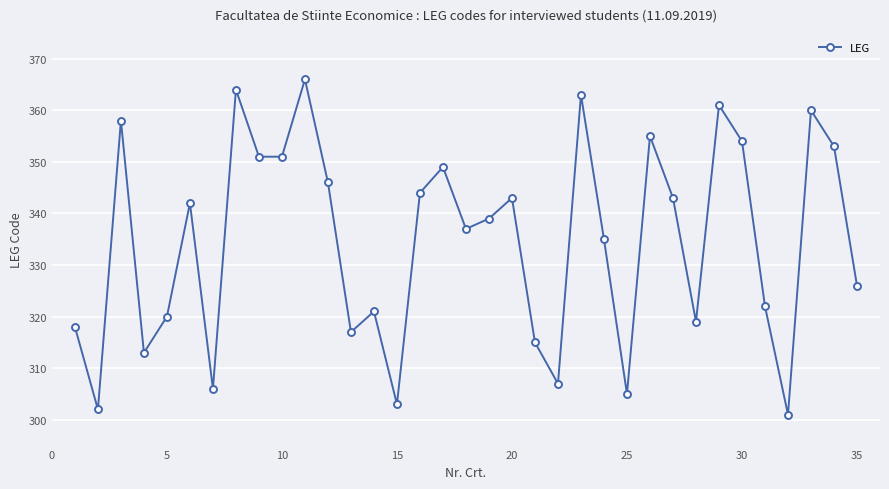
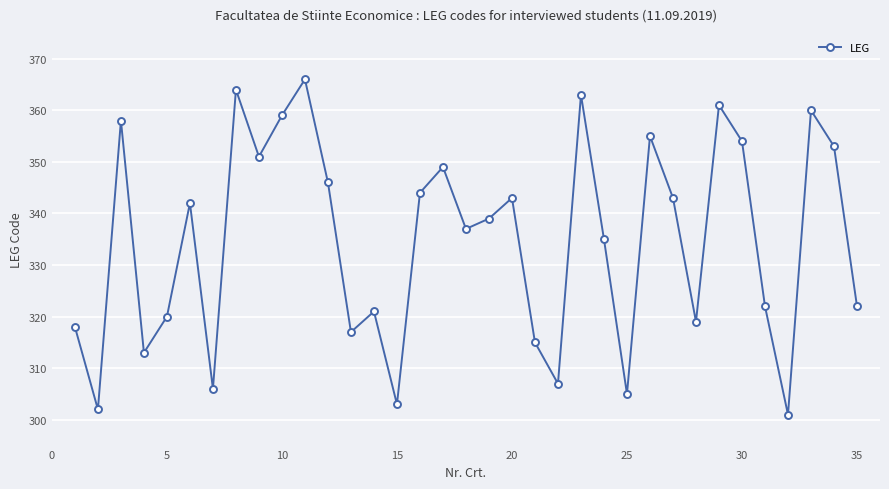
10: 351 -> 359
35: 326 -> 322
